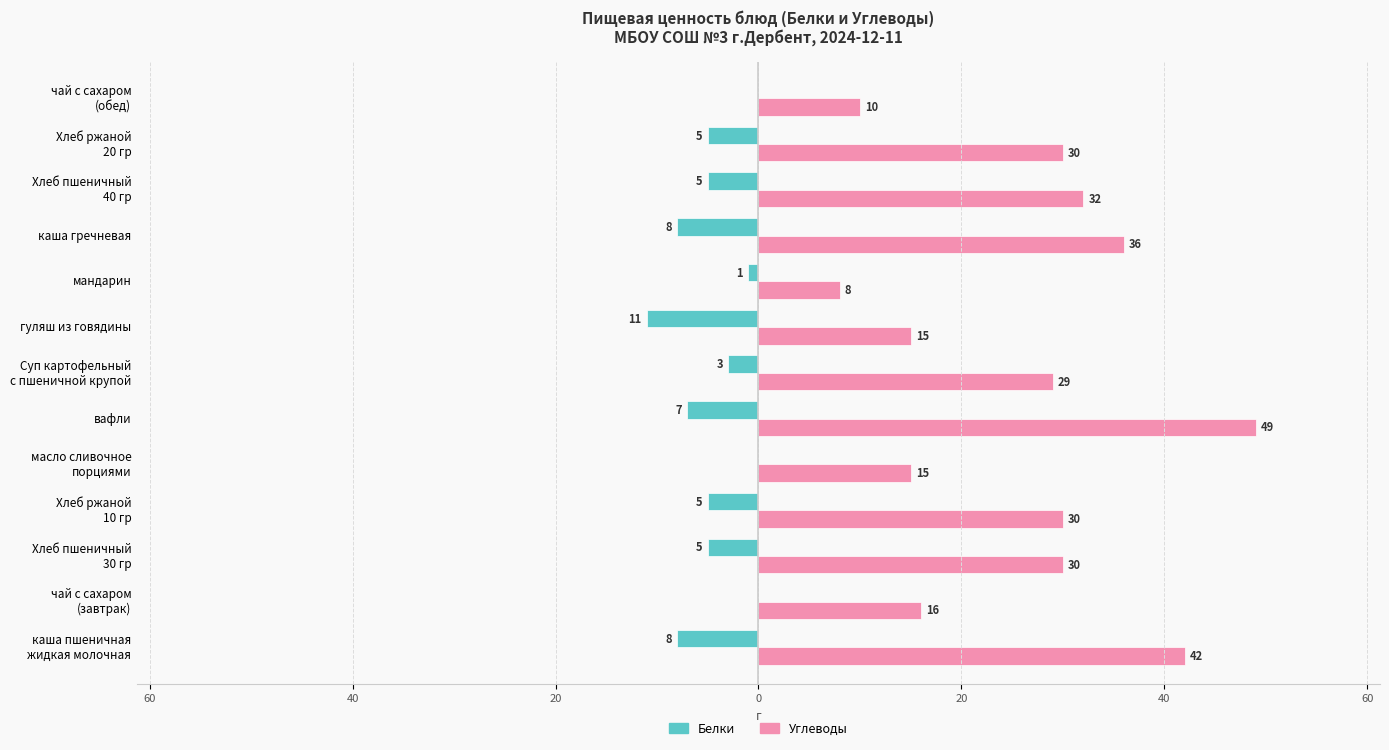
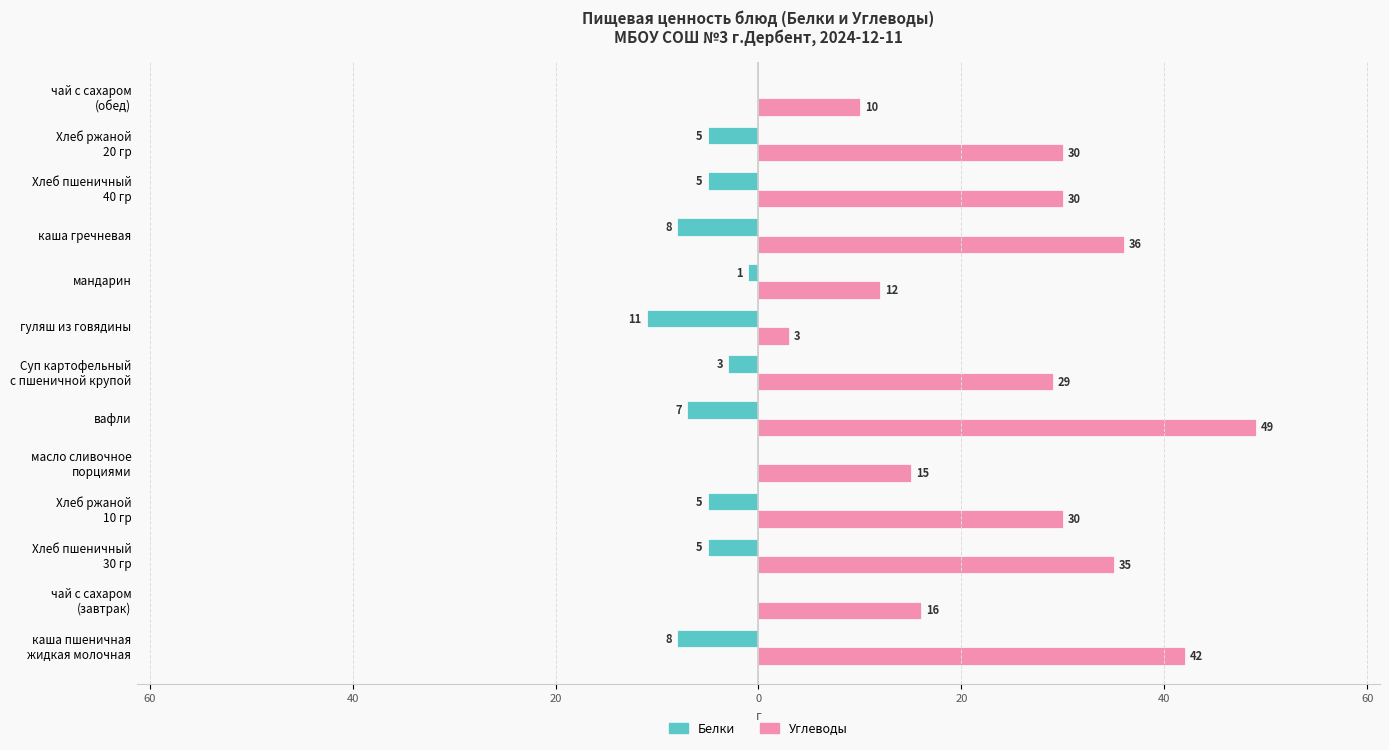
Углеводы, Хлеб пшеничный 40 гр: 32 -> 30
Углеводы, мандарин: 8 -> 12
Углеводы, гуляш из говядины: 15 -> 3
Углеводы, Хлеб пшеничный 30 гр: 30 -> 35
